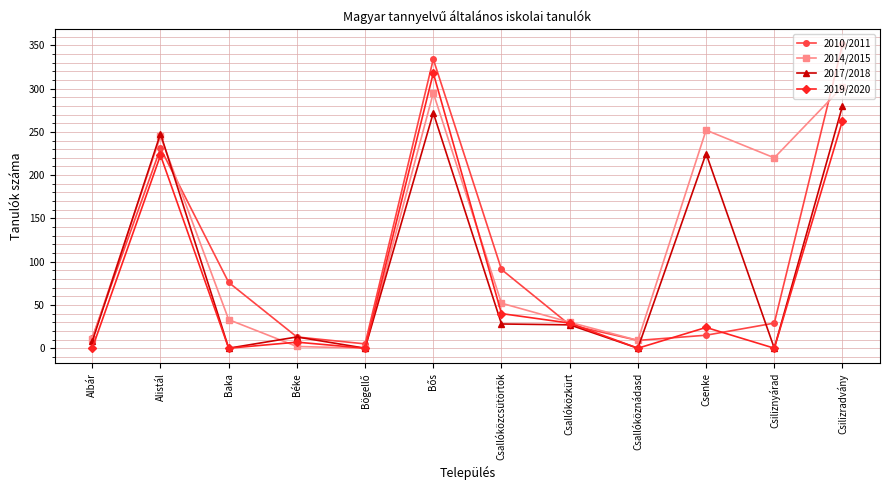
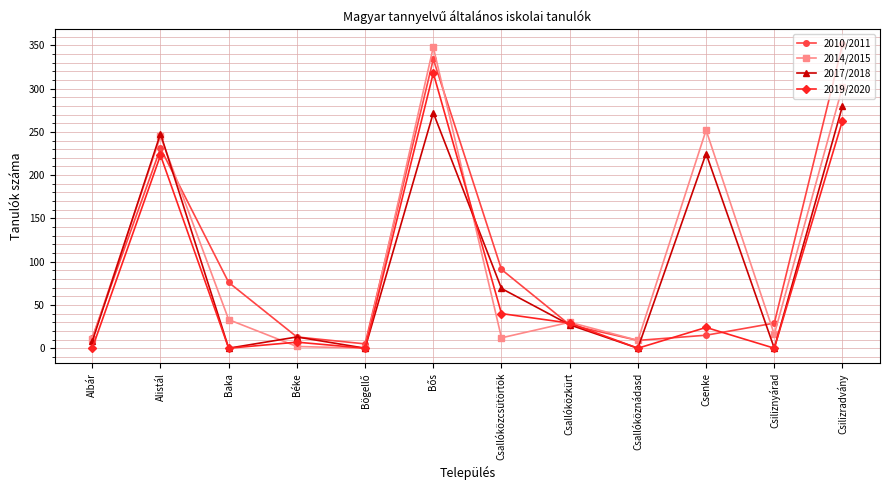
2014/2015, Bős: 300 -> 350
2014/2015, Csallóközcsütörtök: 50 -> 10
2017/2018, Csallóközcsütörtök: 30 -> 70
2014/2015, Csiliznyárad: 220 -> 20
